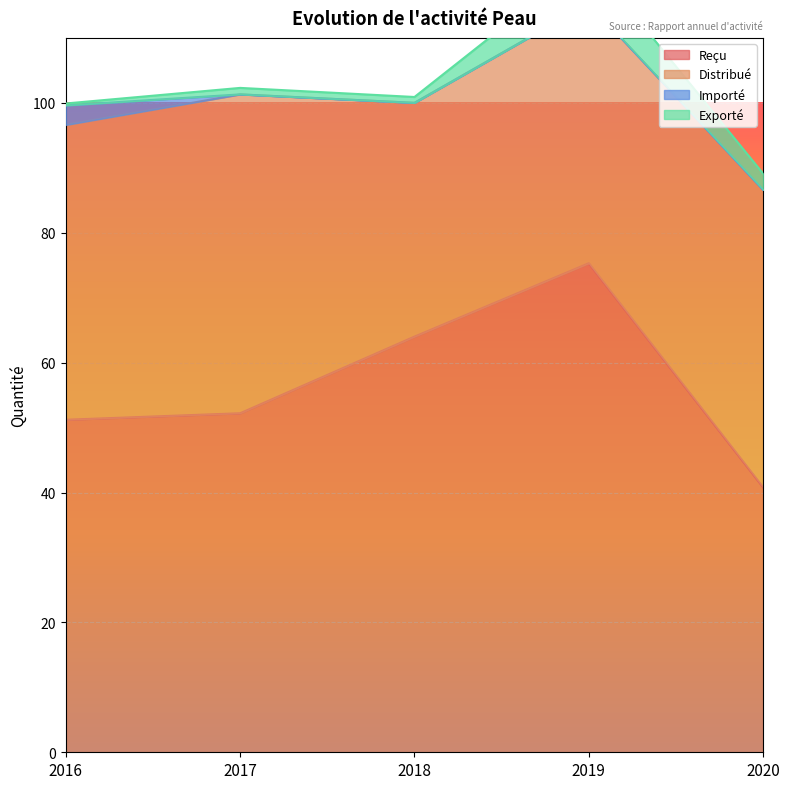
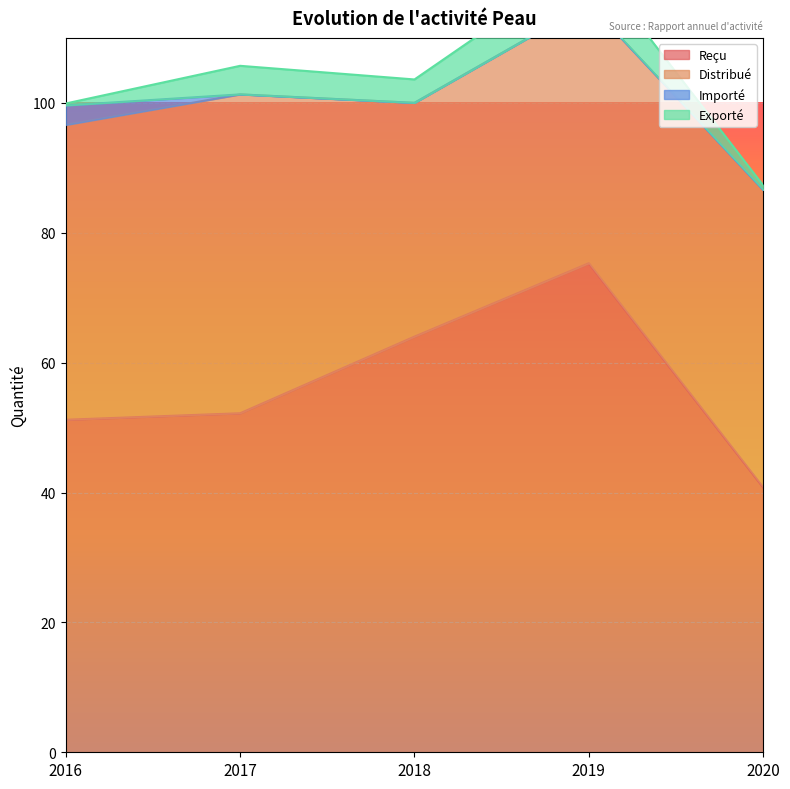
Exporté, 2017: 1 -> 4
Exporté, 2018: 1 -> 4
Exporté, 2020: 3 -> 1
